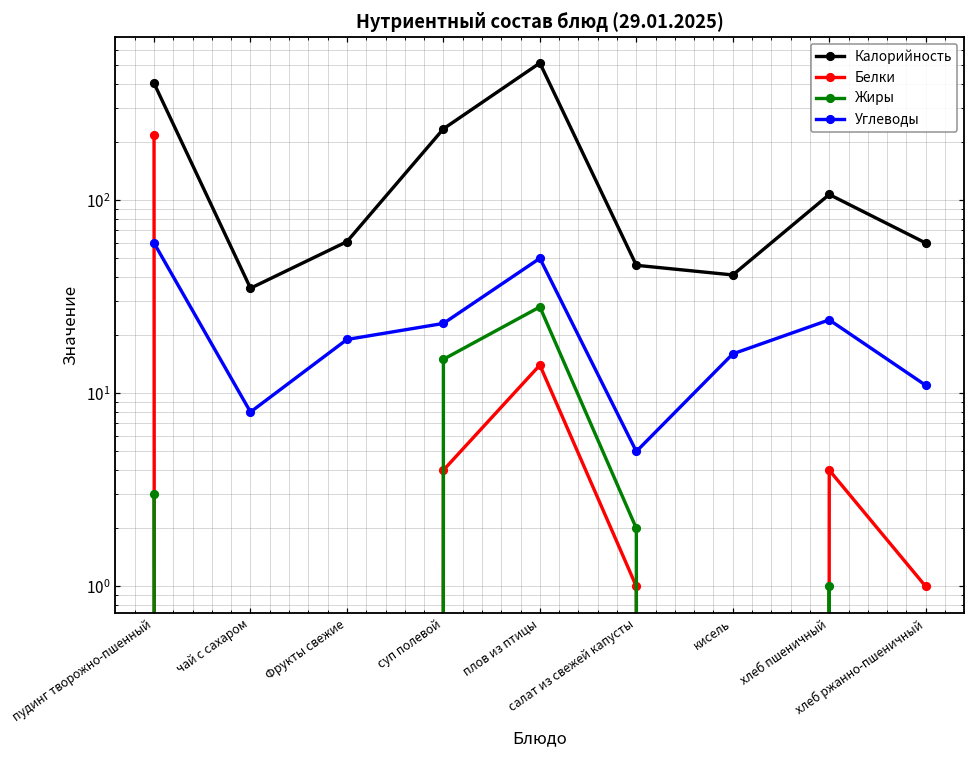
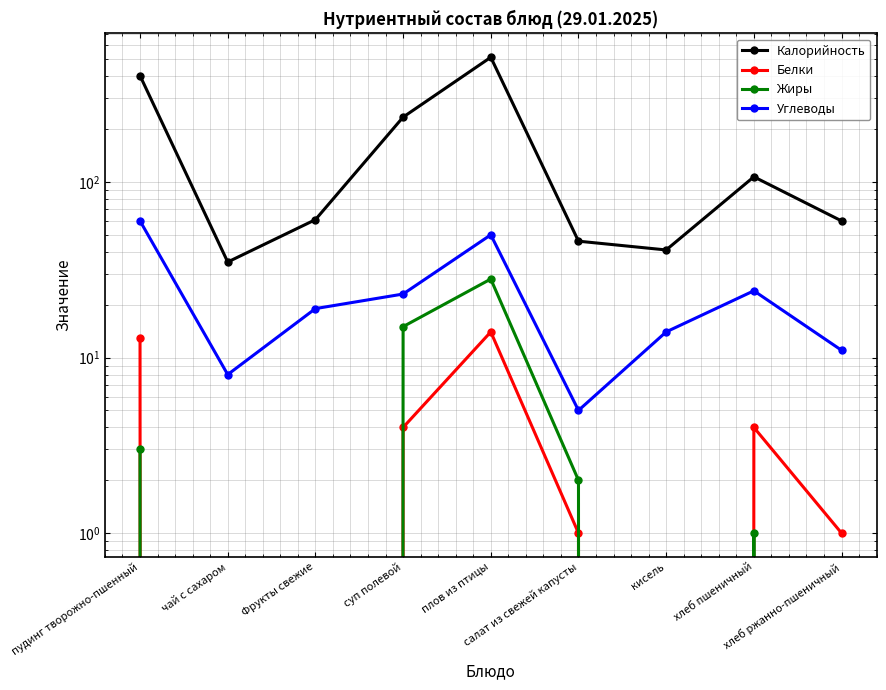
Белки, пудинг творожно-пшенный: 220 -> 13
Углеводы, кисель: 16 -> 14
